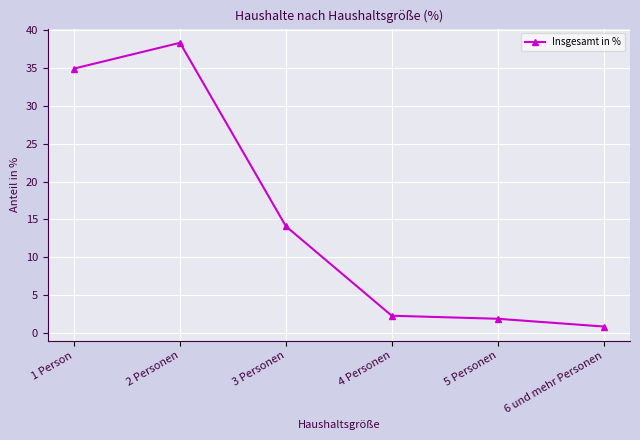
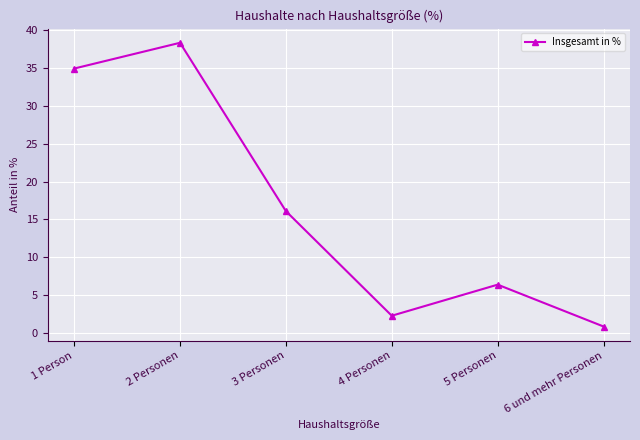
3 Personen: 14 -> 16
5 Personen: 2 -> 6
